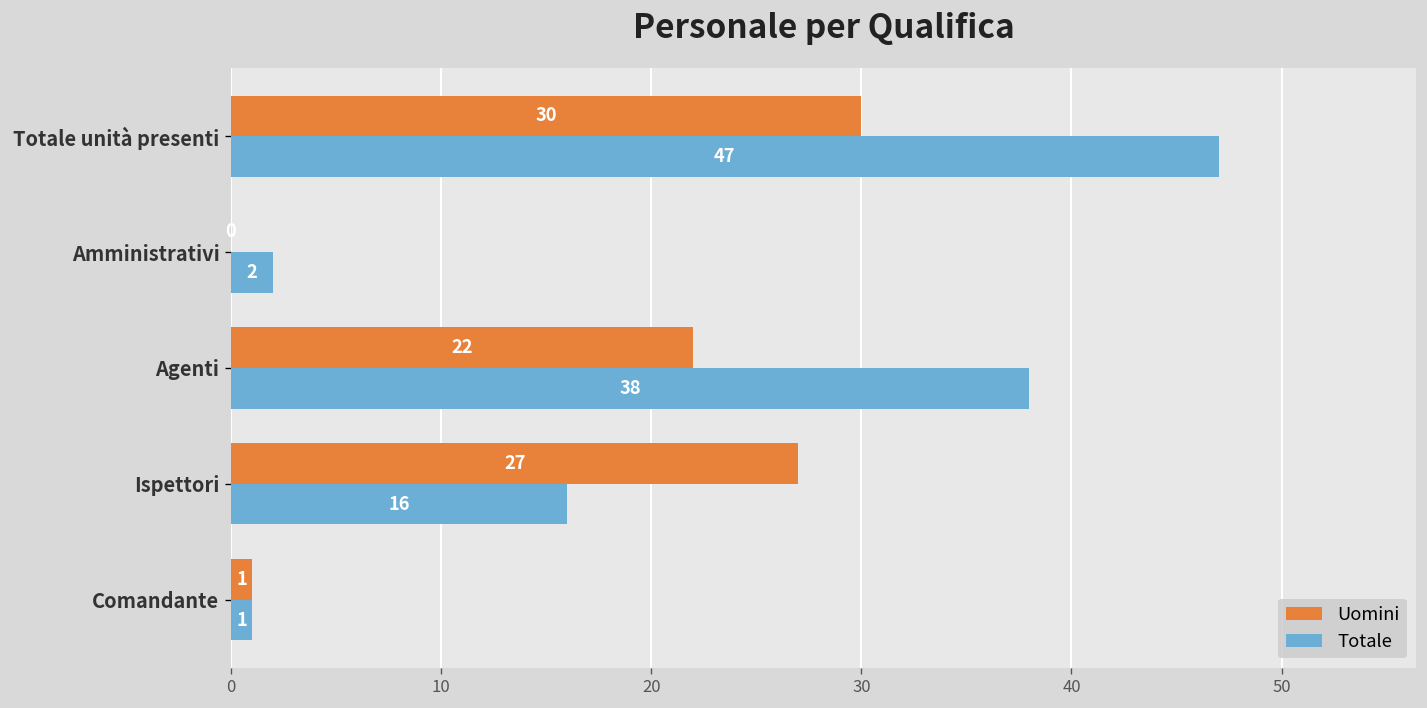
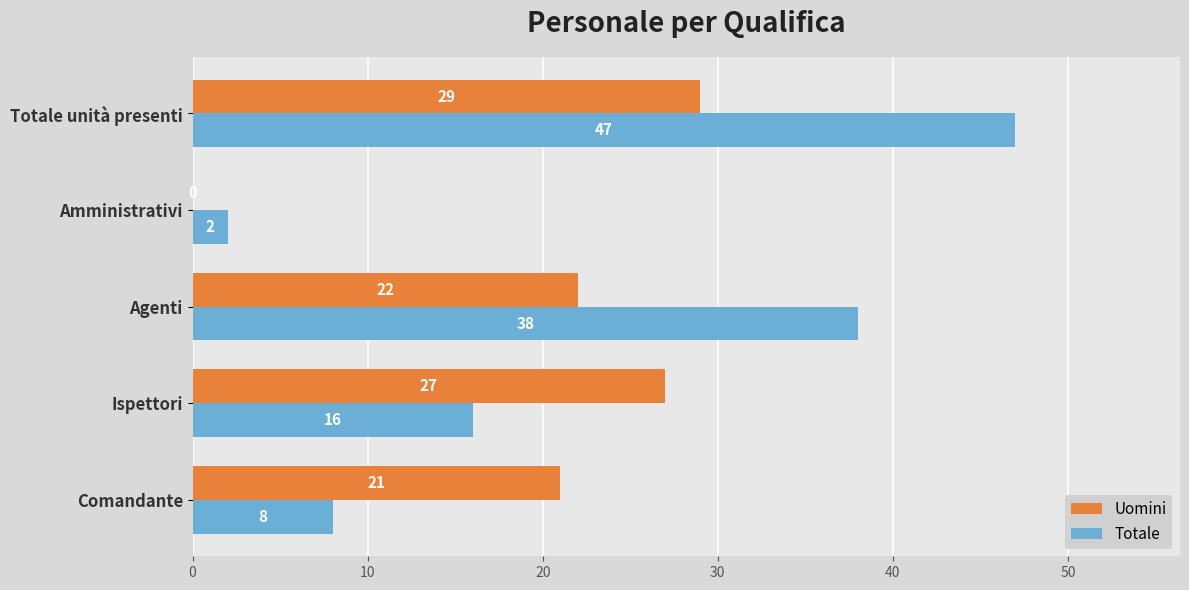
Uomini, Totale unità presenti: 30 -> 29
Uomini, Comandante: 1 -> 21
Totale, Comandante: 1 -> 8
